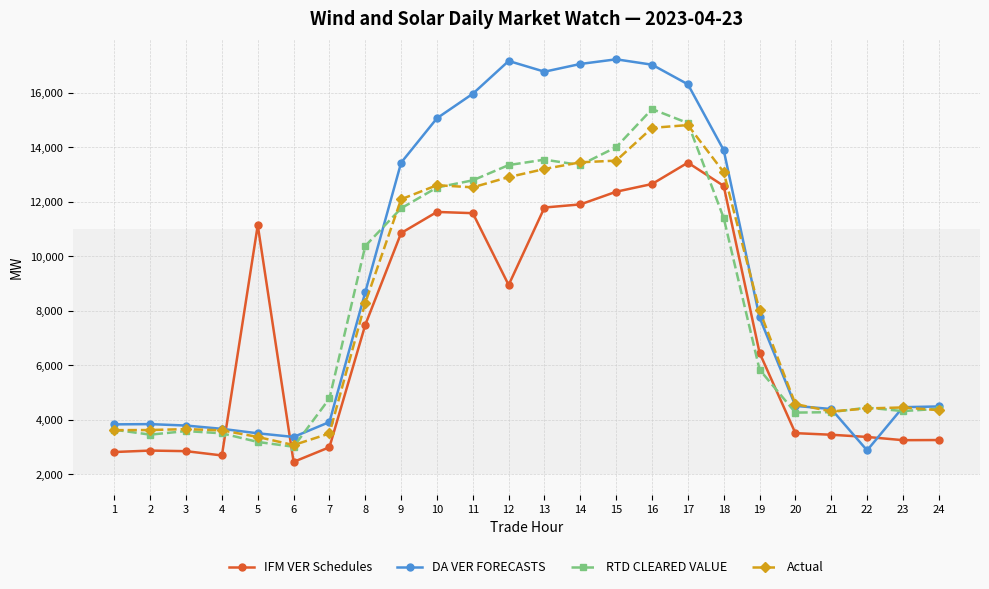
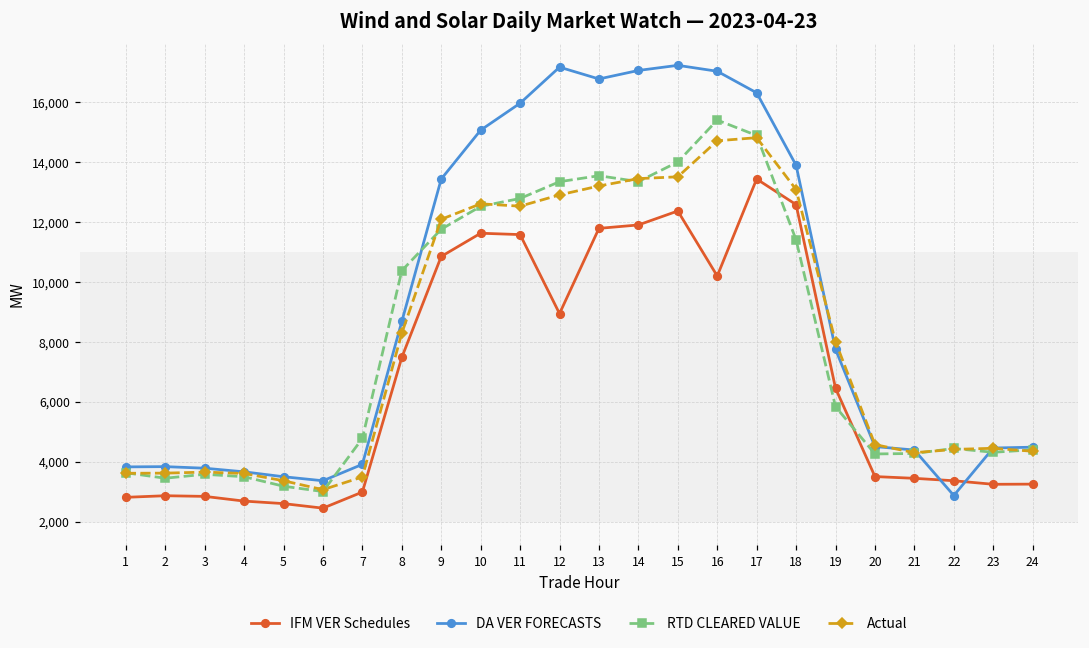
IFM VER Schedules, 5: 11,100 -> 2,600
IFM VER Schedules, 16: 12,700 -> 10,200
